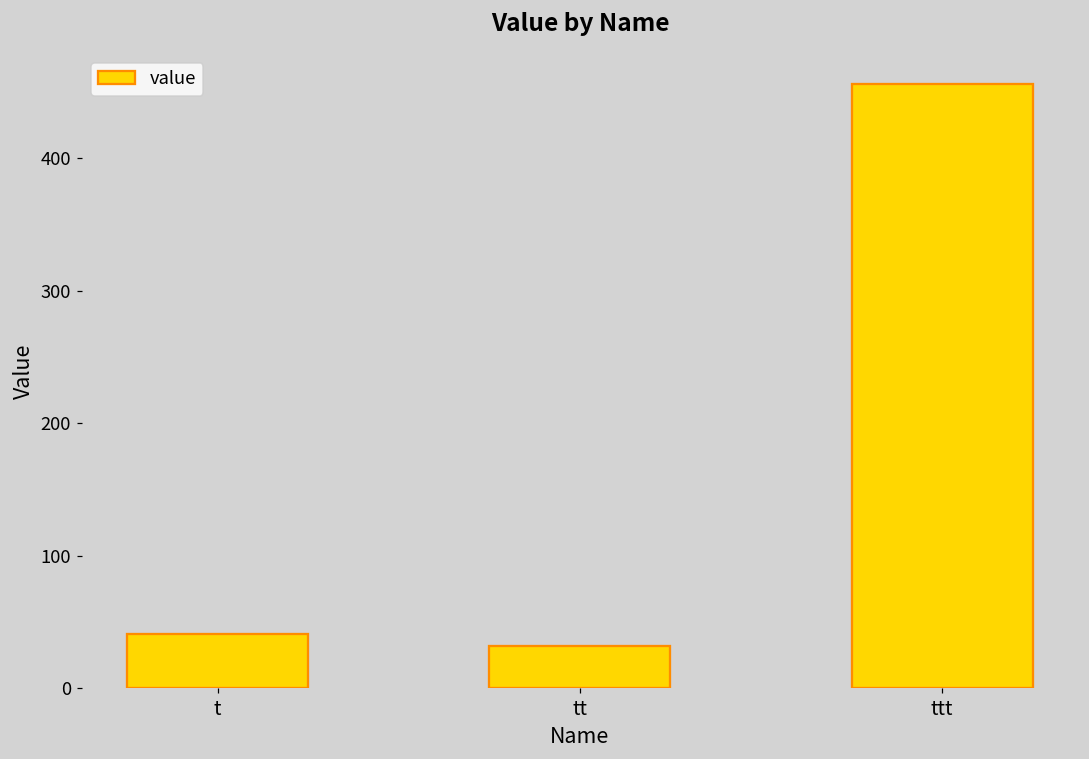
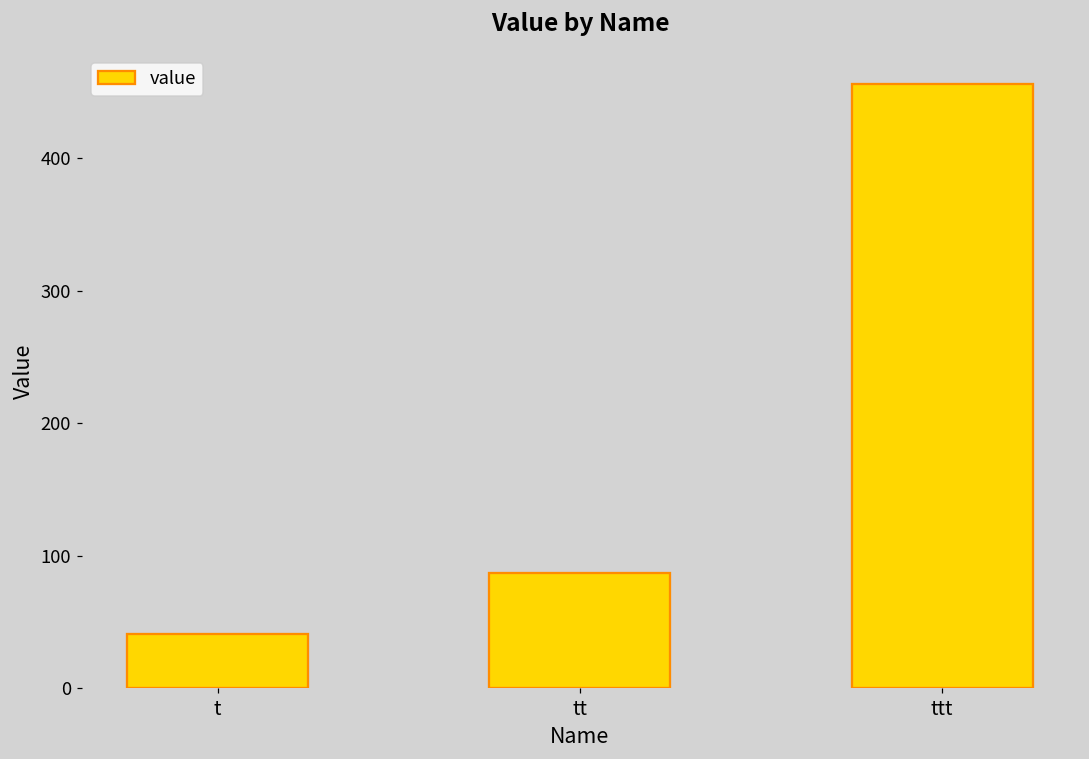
tt: 32 -> 87
